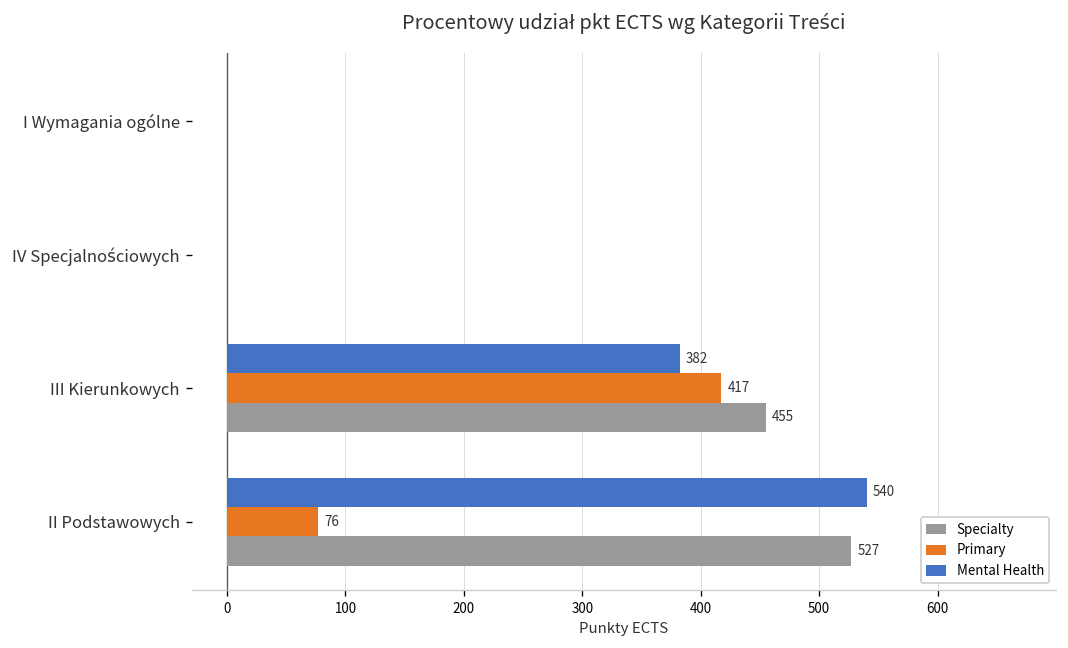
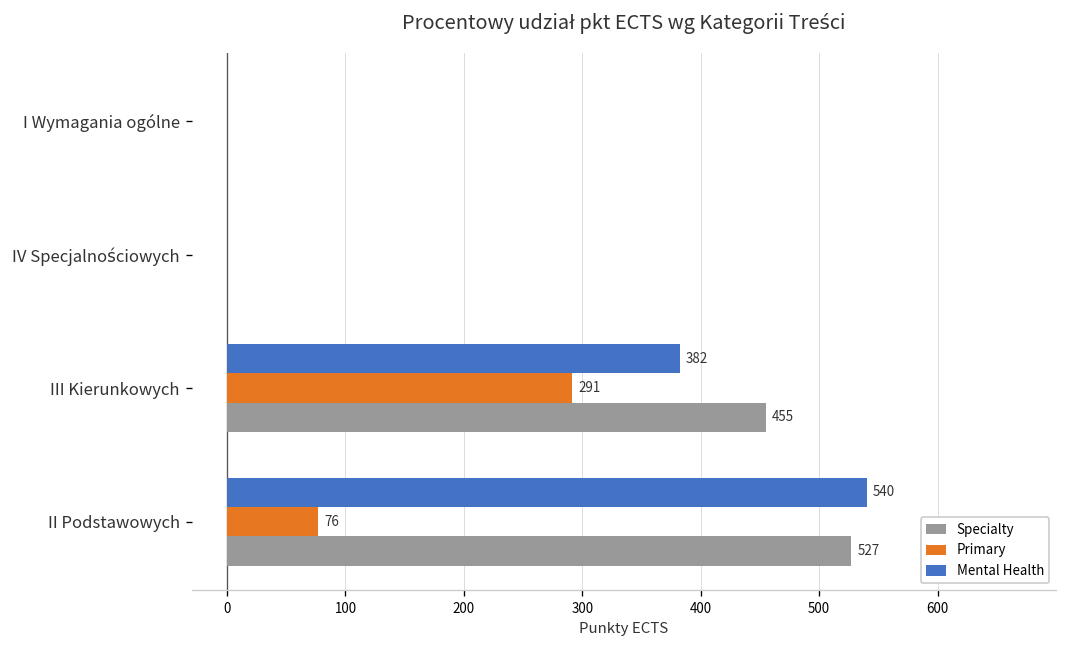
Primary, III Kierunkowych: 417 -> 291
